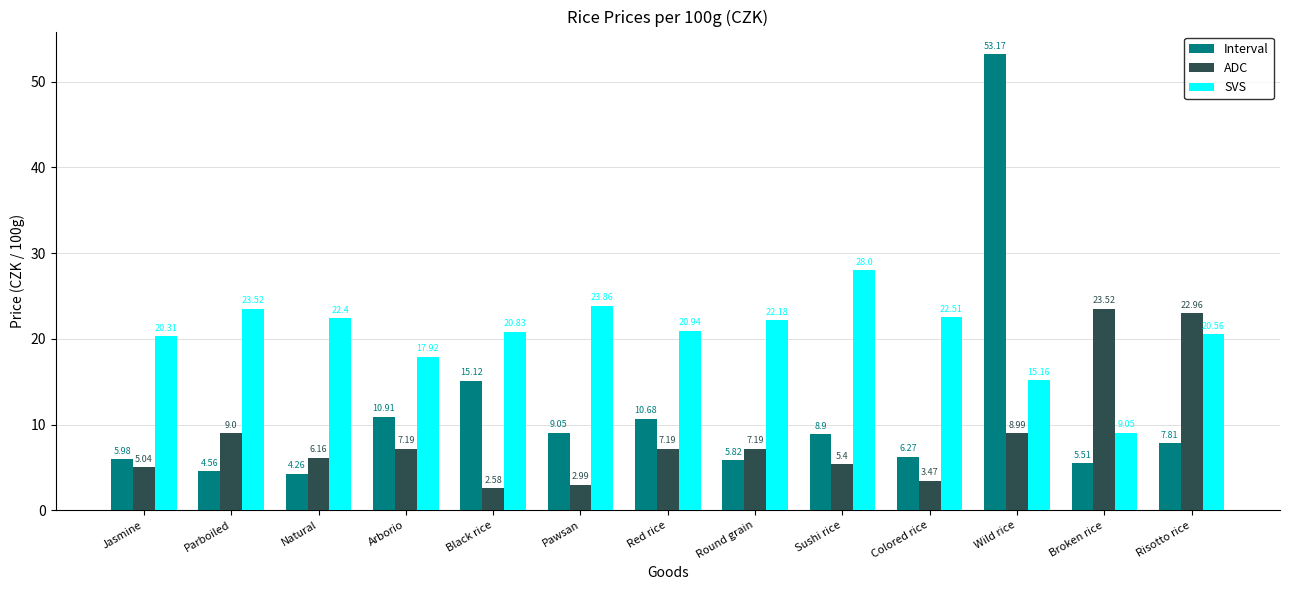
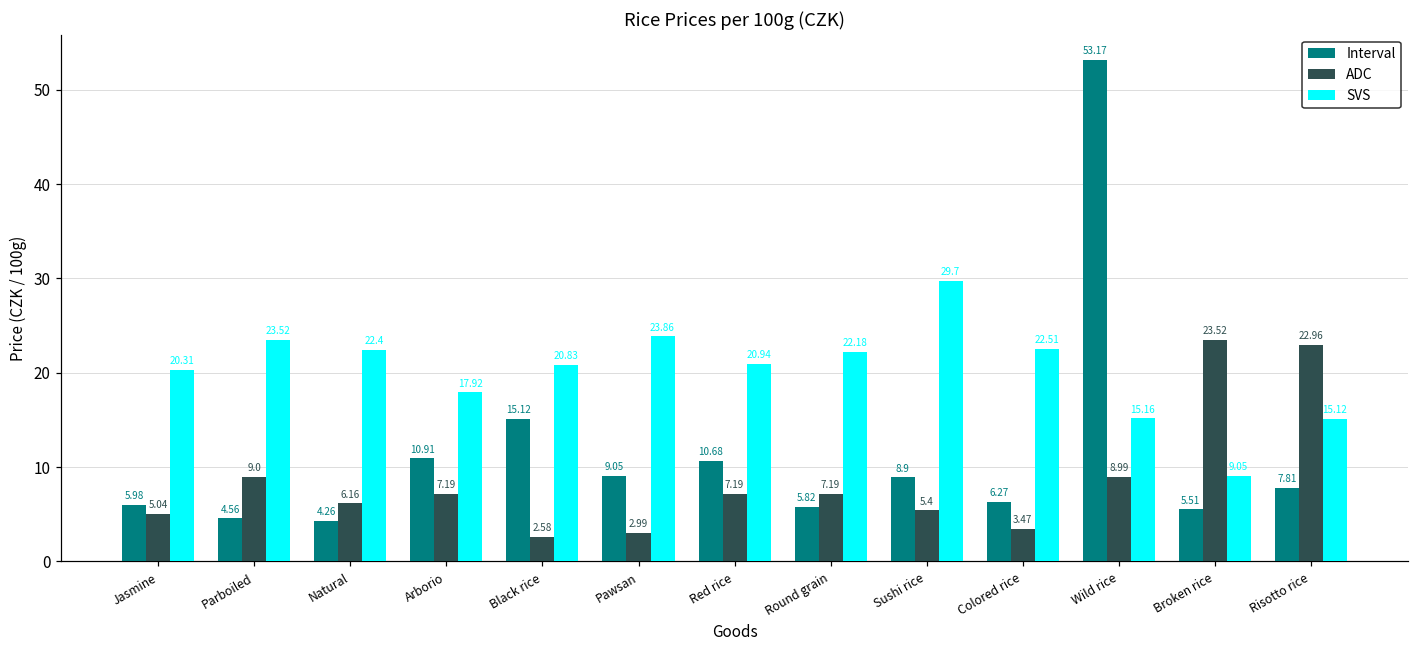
SVS, Sushi rice: 28.0 -> 29.7
SVS, Risotto rice: 20.56 -> 15.12
